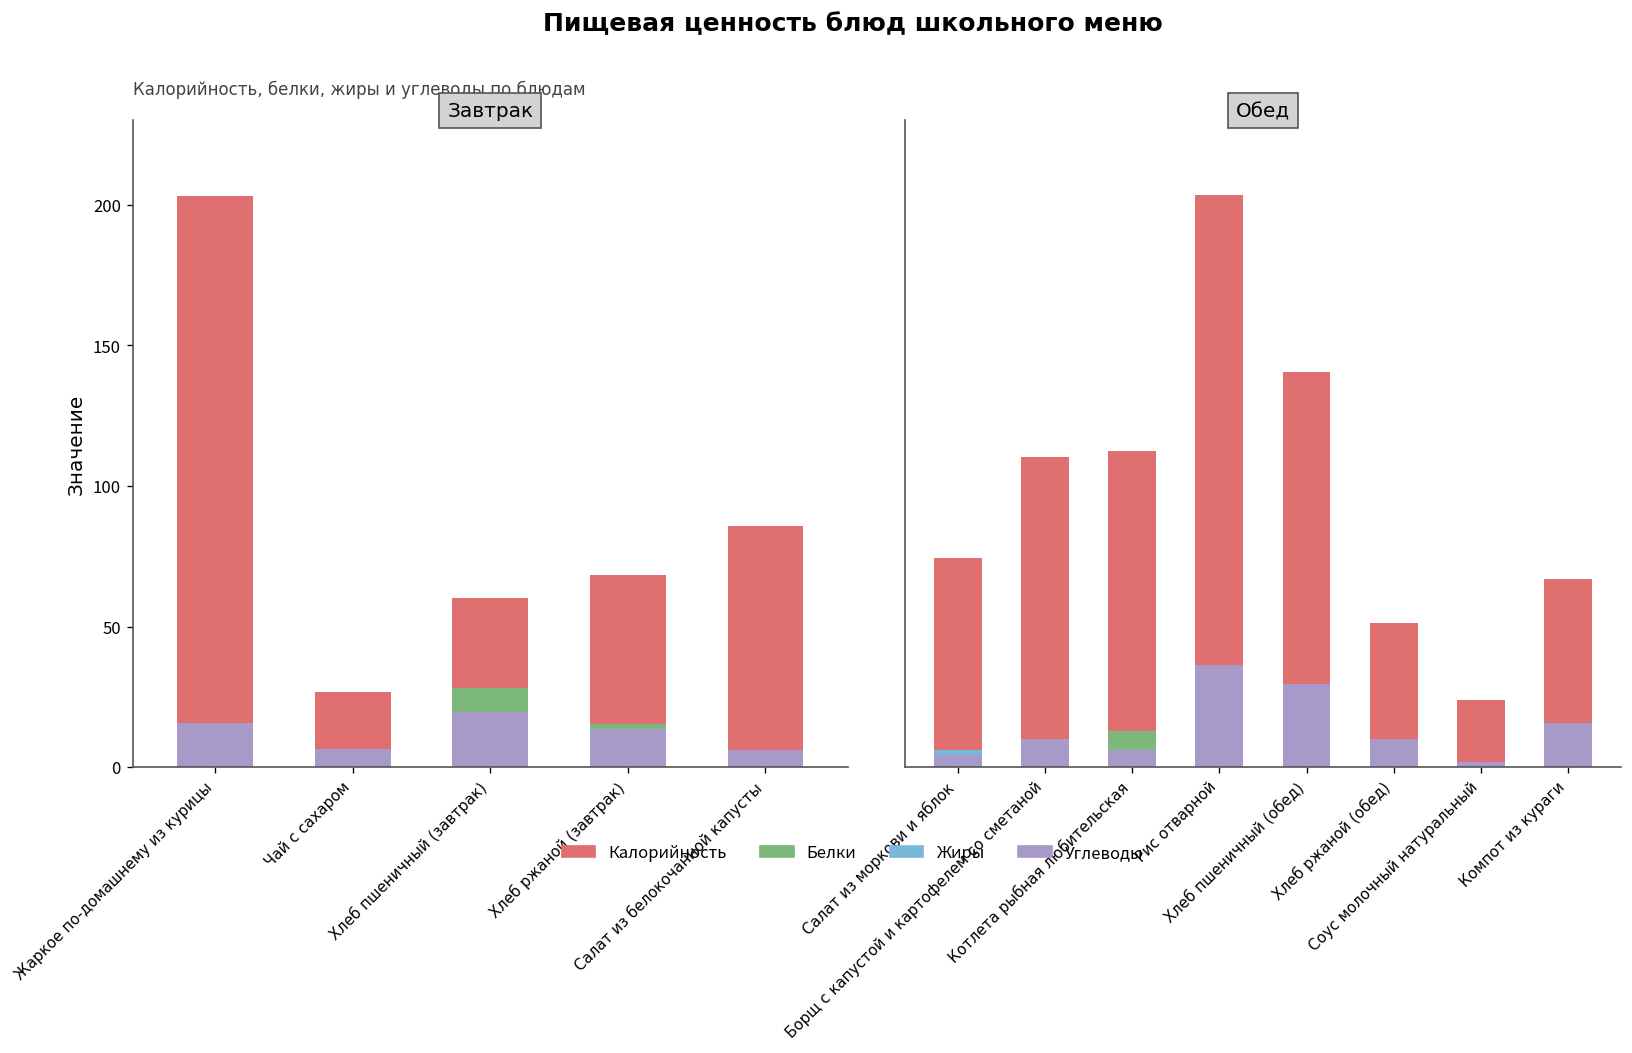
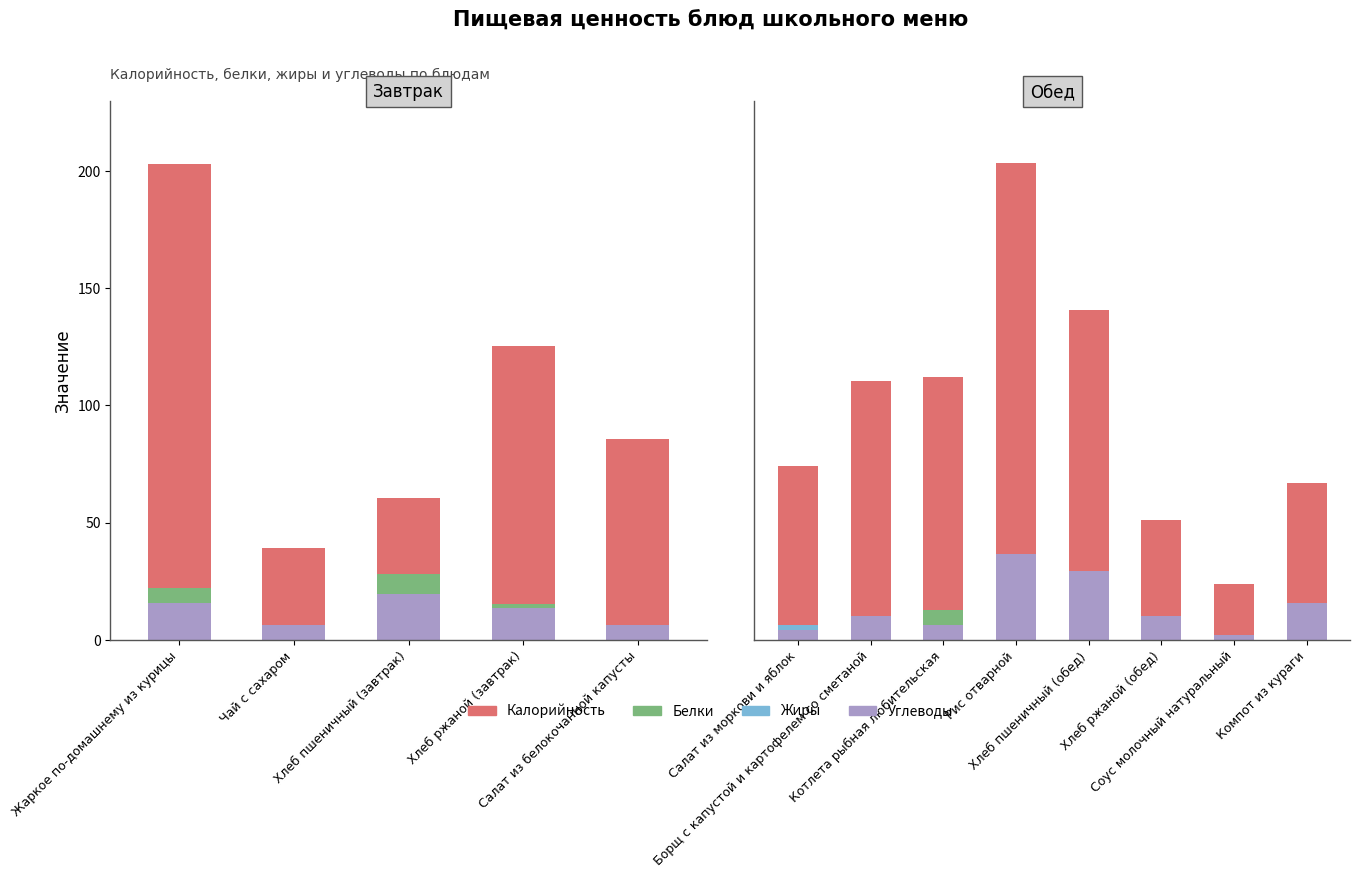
Завтрак, Белки, Жаркое по-домашнему из курицы: 14 -> 22
Завтрак, Калорийность, Чай с сахаром: 27 -> 39
Завтрак, Калорийность, Хлеб ржаной (завтрак): 68 -> 126
